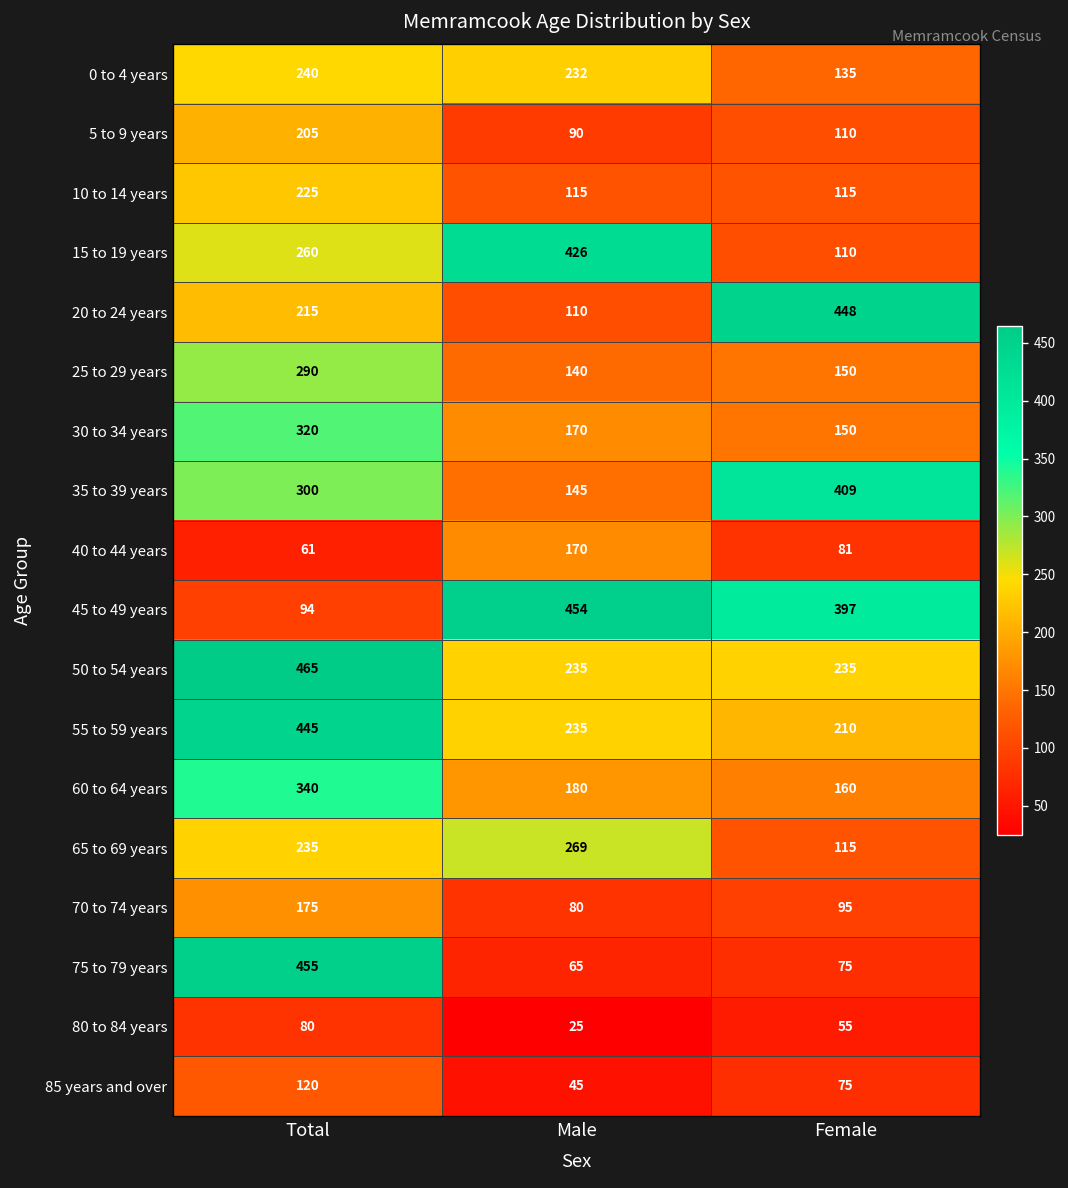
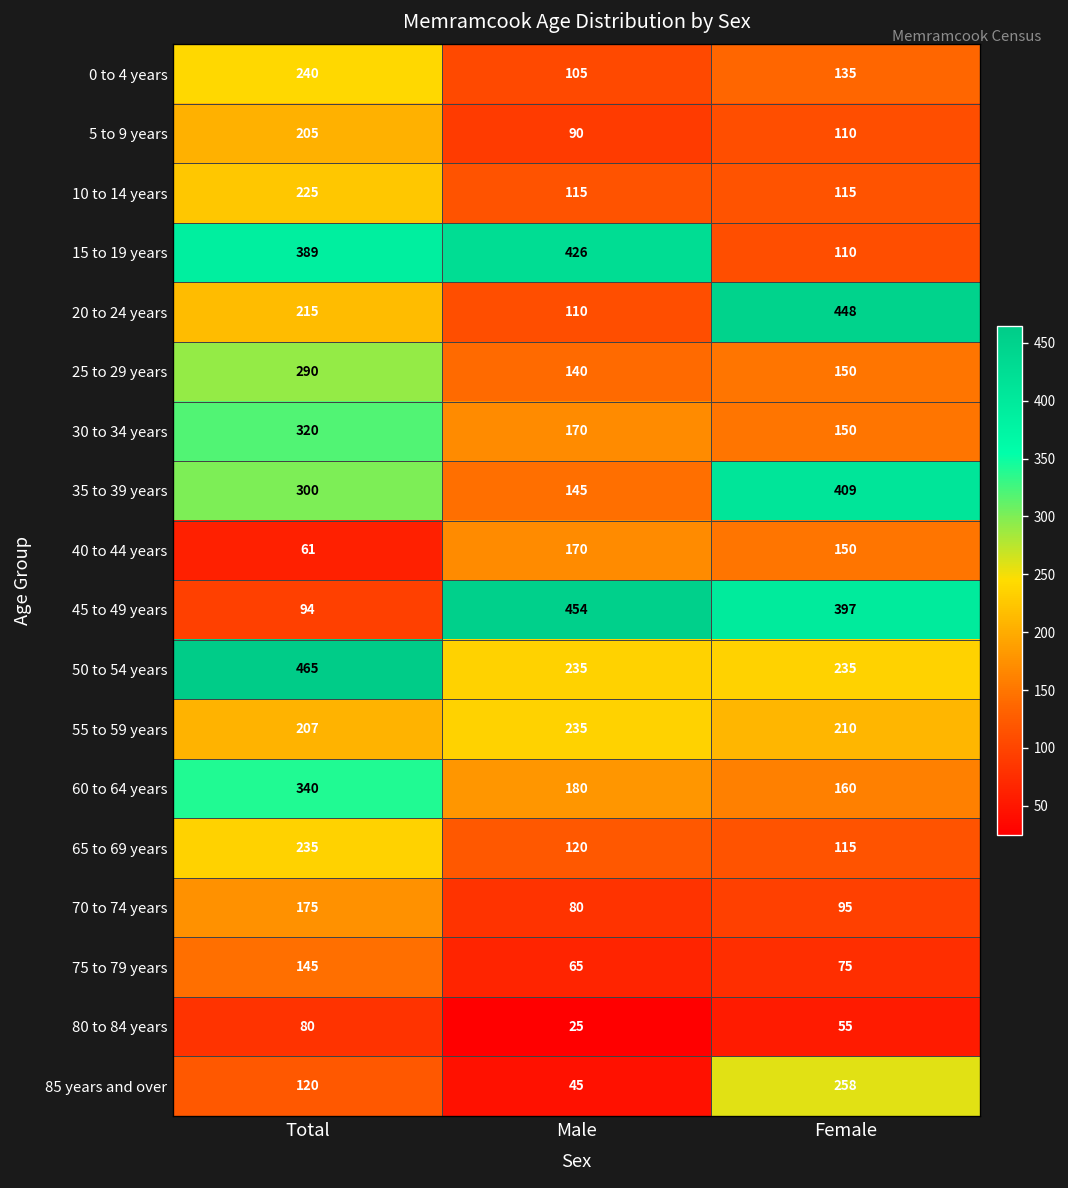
0 to 4 years, Male: 232 -> 105
15 to 19 years, Total: 260 -> 389
40 to 44 years, Female: 81 -> 150
55 to 59 years, Total: 445 -> 207
65 to 69 years, Male: 269 -> 120
75 to 79 years, Total: 455 -> 145
85 years and over, Female: 75 -> 258
